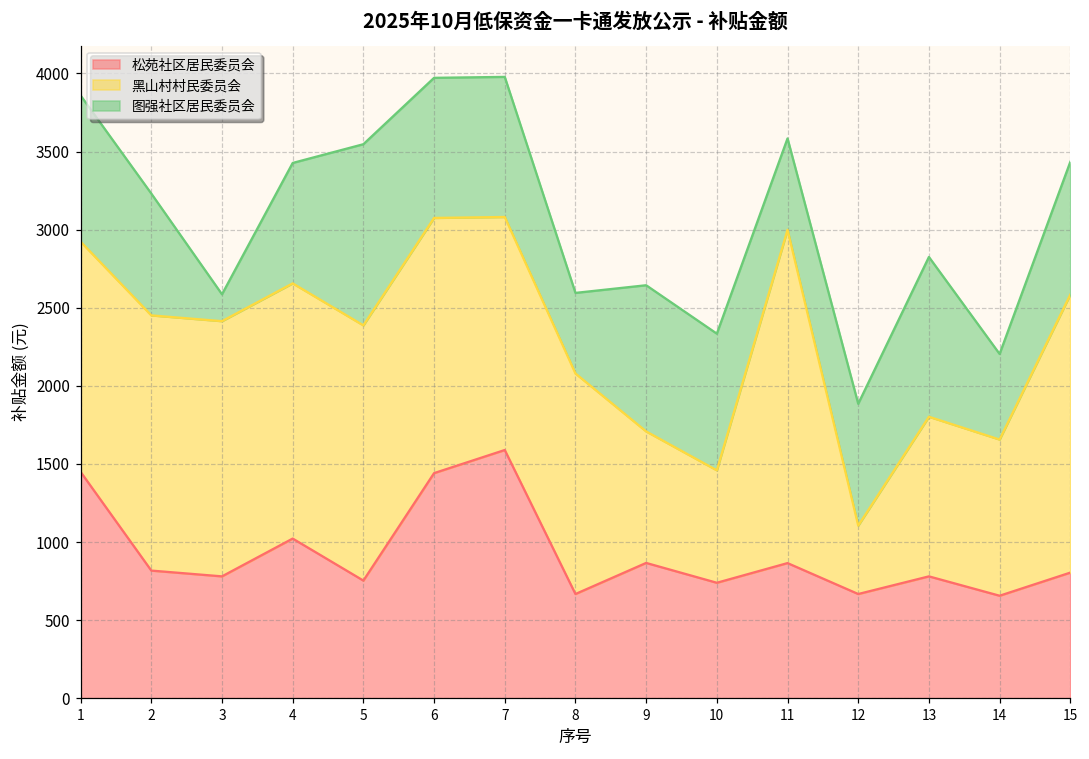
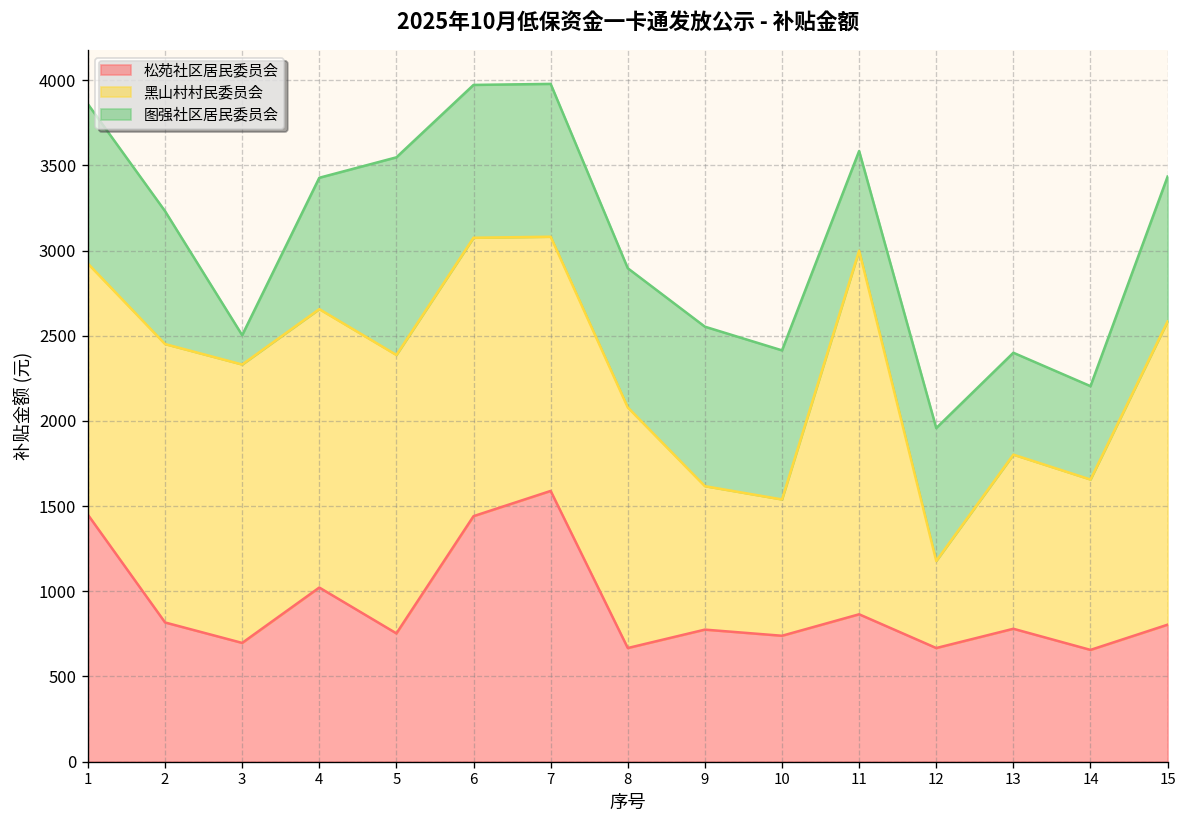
松苑社区居民委员会, 3: 780 -> 700
图强社区居民委员会, 8: 520 -> 820
松苑社区居民委员会, 9: 870 -> 780
黑山村村民委员会, 10: 720 -> 800
黑山村村民委员会, 12: 440 -> 510
图强社区居民委员会, 13: 1020 -> 600
